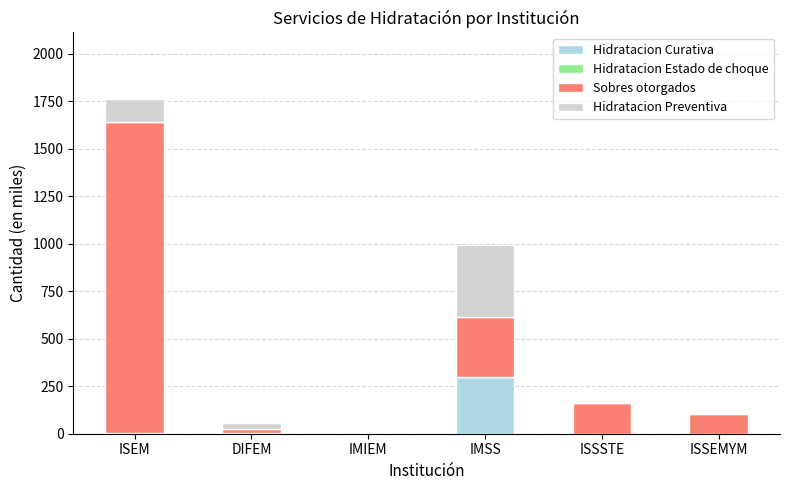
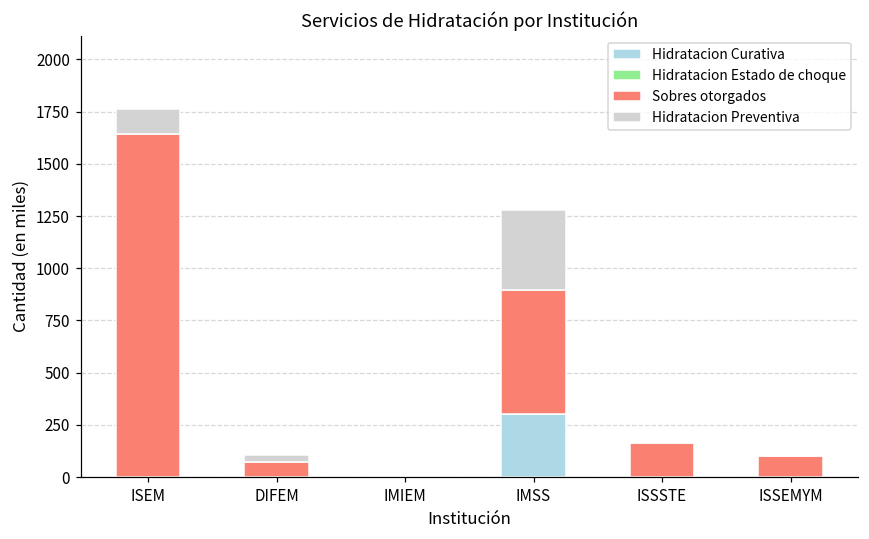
Sobres otorgados, DIFEM: 20 -> 70
Sobres otorgados, IMSS: 310 -> 600
